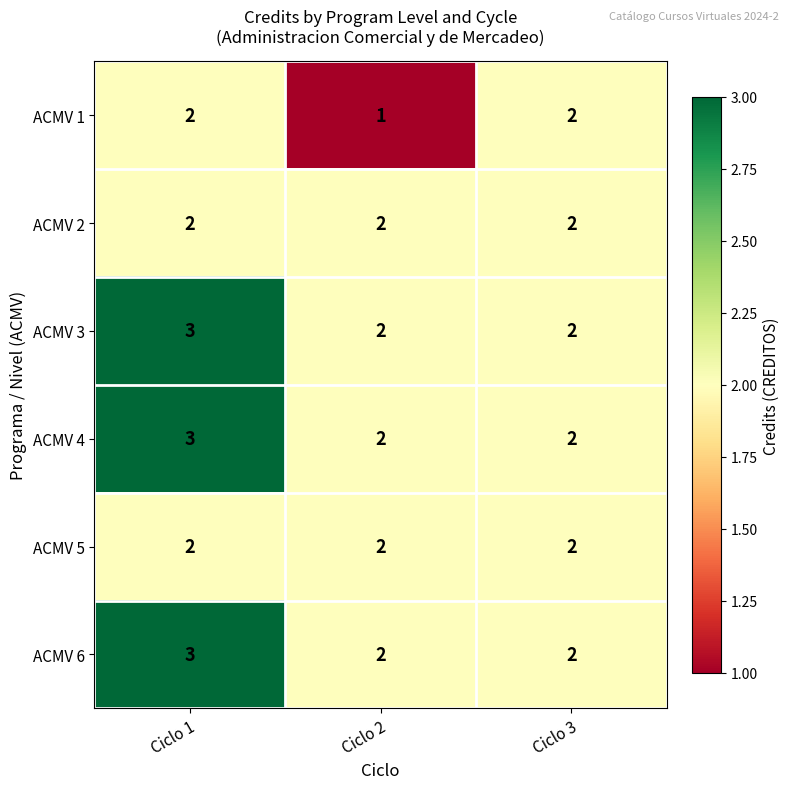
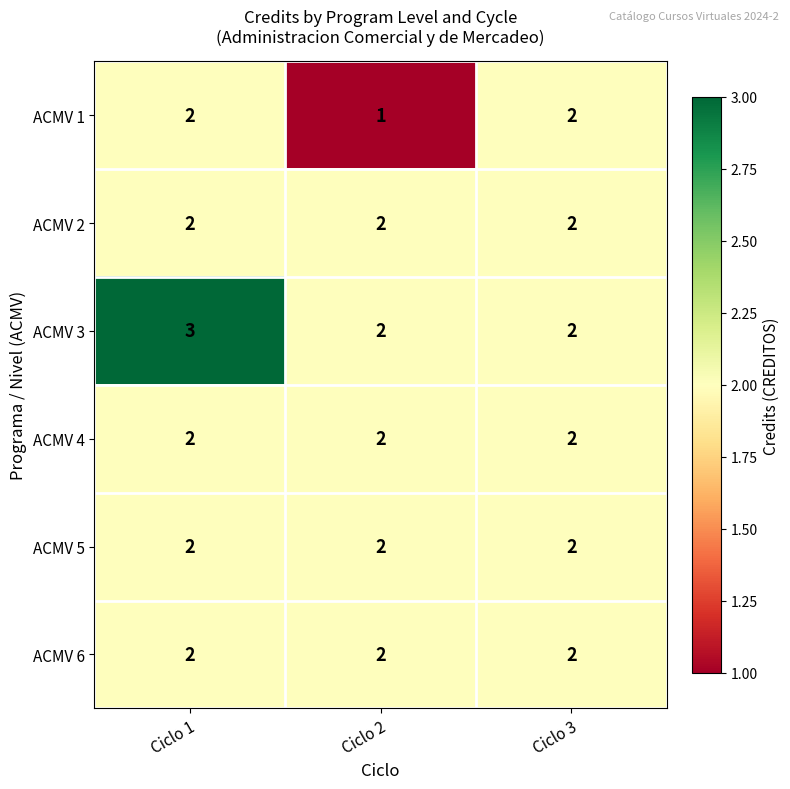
ACMV 4, Ciclo 1: 3 -> 2
ACMV 6, Ciclo 1: 3 -> 2
